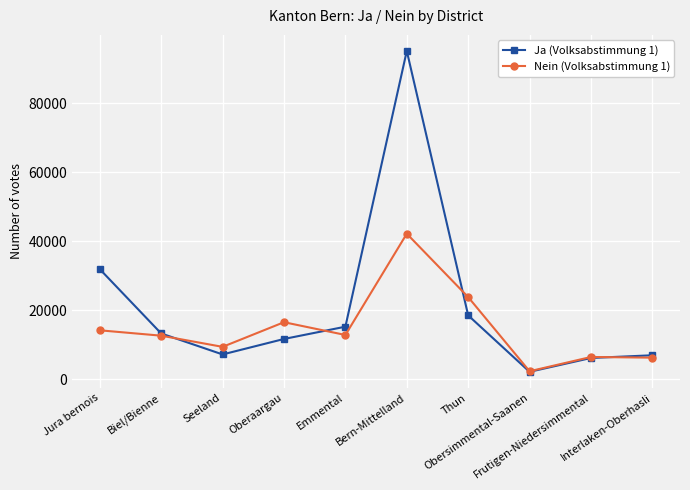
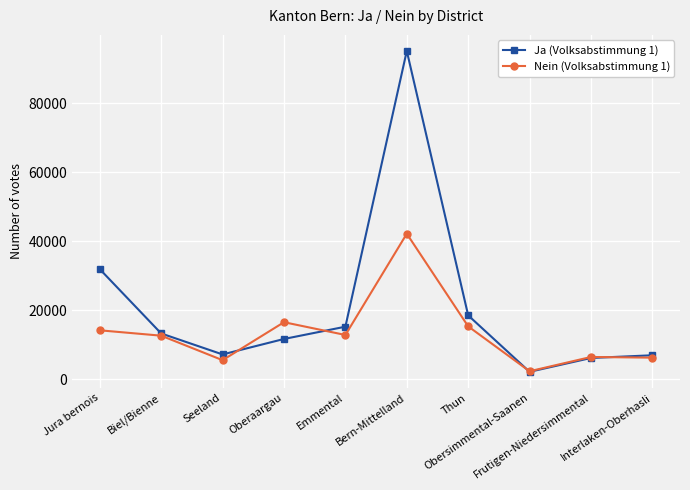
Nein (Volksabstimmung 1), Seeland: 9000 -> 6000
Nein (Volksabstimmung 1), Thun: 24000 -> 15000
